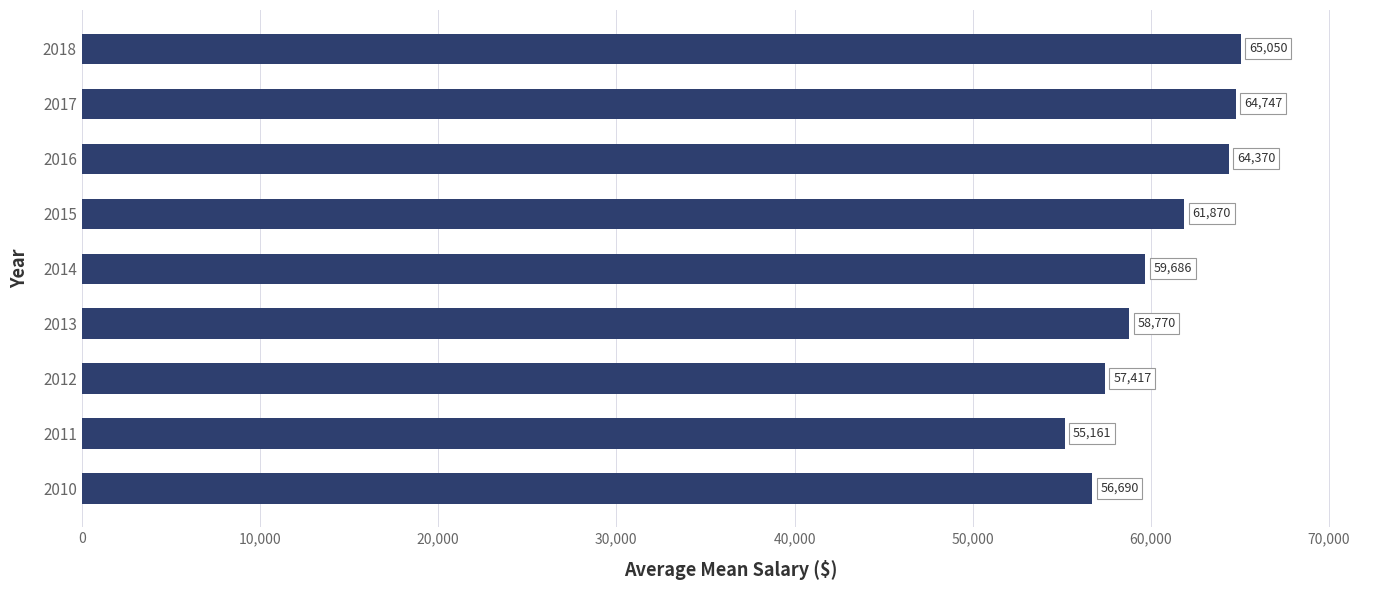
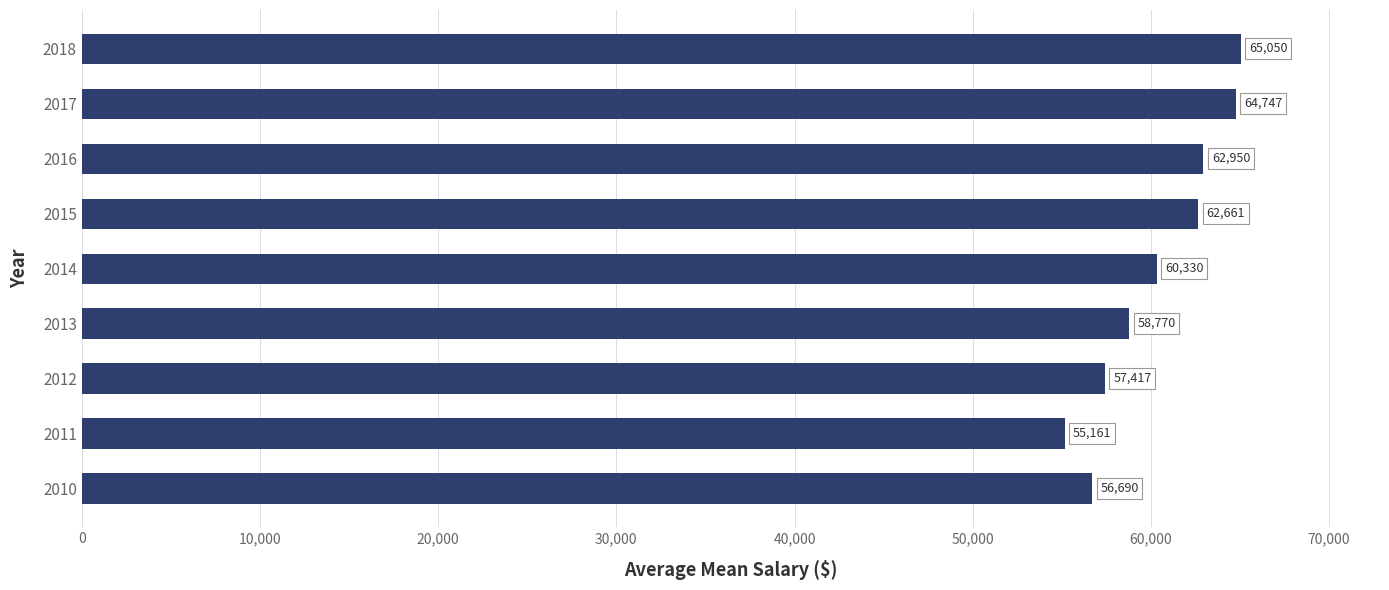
2016: 64,370 -> 62,950
2015: 61,870 -> 62,661
2014: 59,686 -> 60,330
